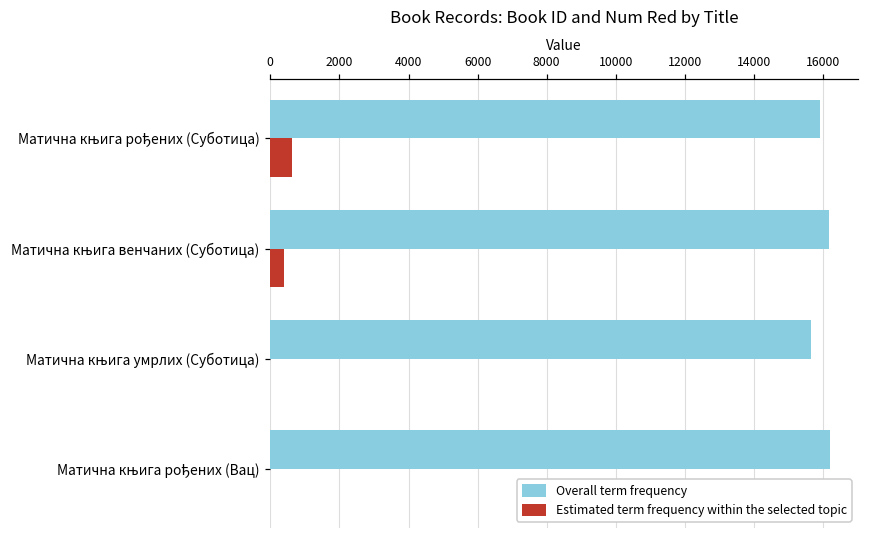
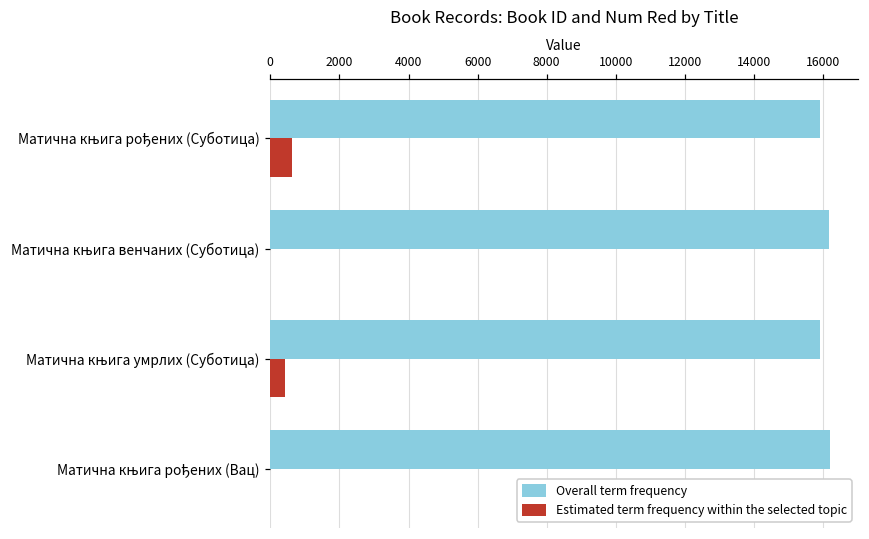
Estimated term frequency within the selected topic, Матична књига венчаних (Суботица): 400 -> 0
Overall term frequency, Матична књига умрлих (Суботица): 15600 -> 15900
Estimated term frequency within the selected topic, Матична књига умрлих (Суботица): 0 -> 400
